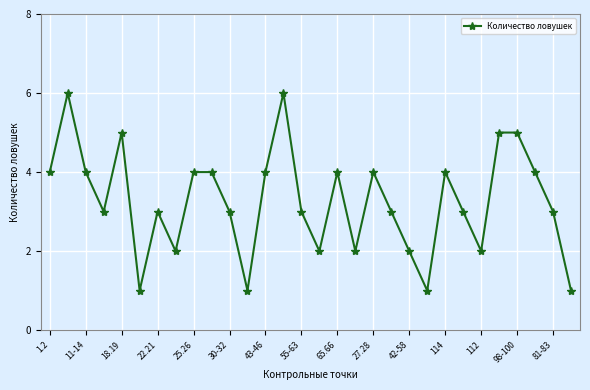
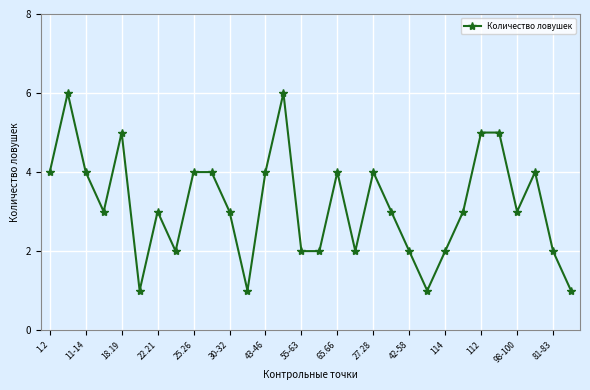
55-63: 3 -> 2
114: 4 -> 2
112: 2 -> 5
98-100: 5 -> 3
81-83: 3 -> 2
